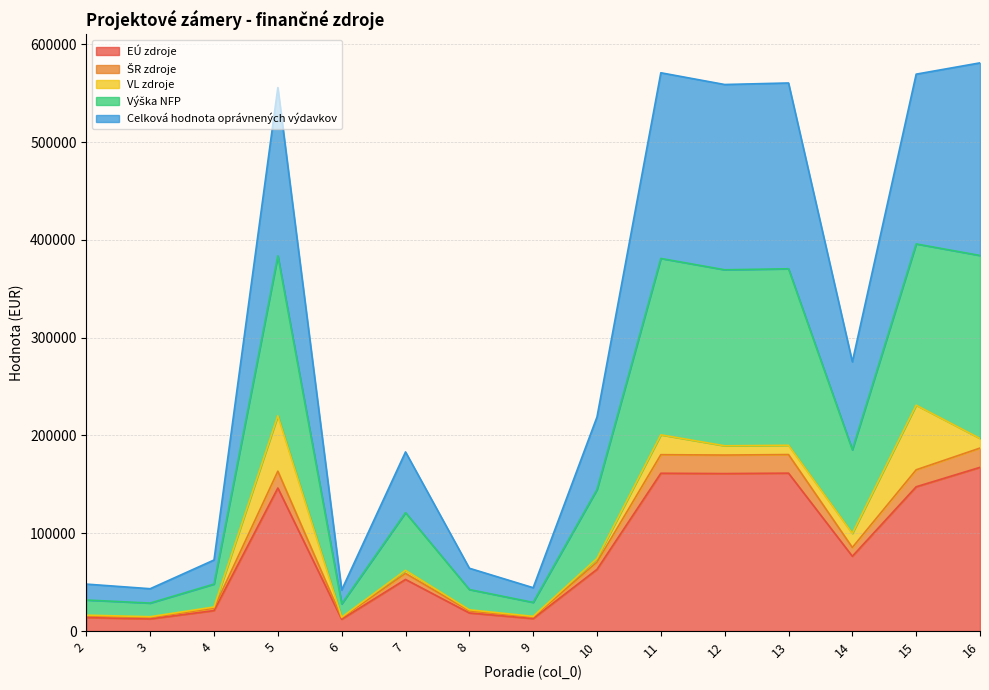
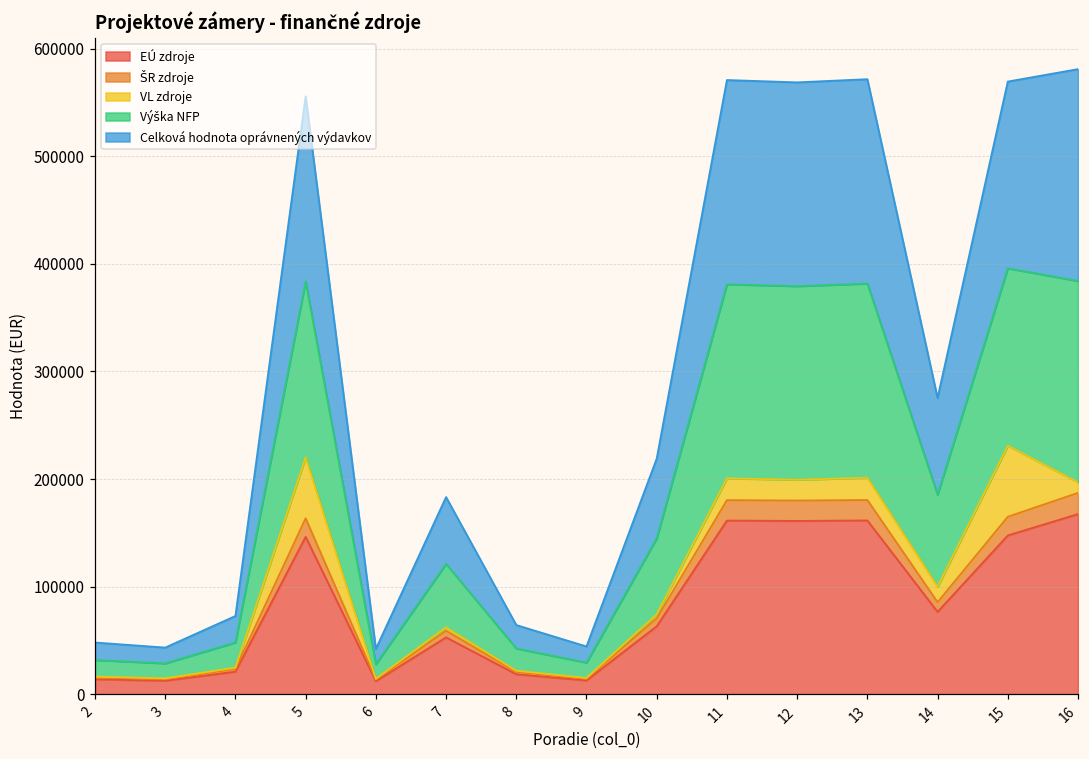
VL zdroje, 12: 10000 -> 20000
VL zdroje, 13: 10000 -> 20000
